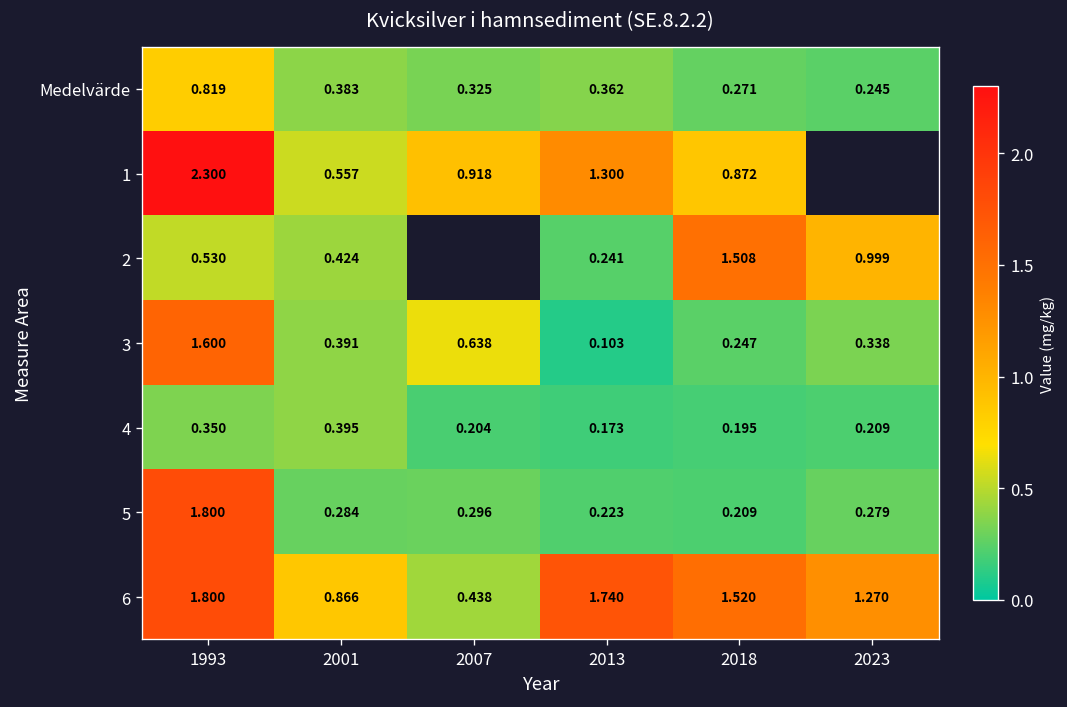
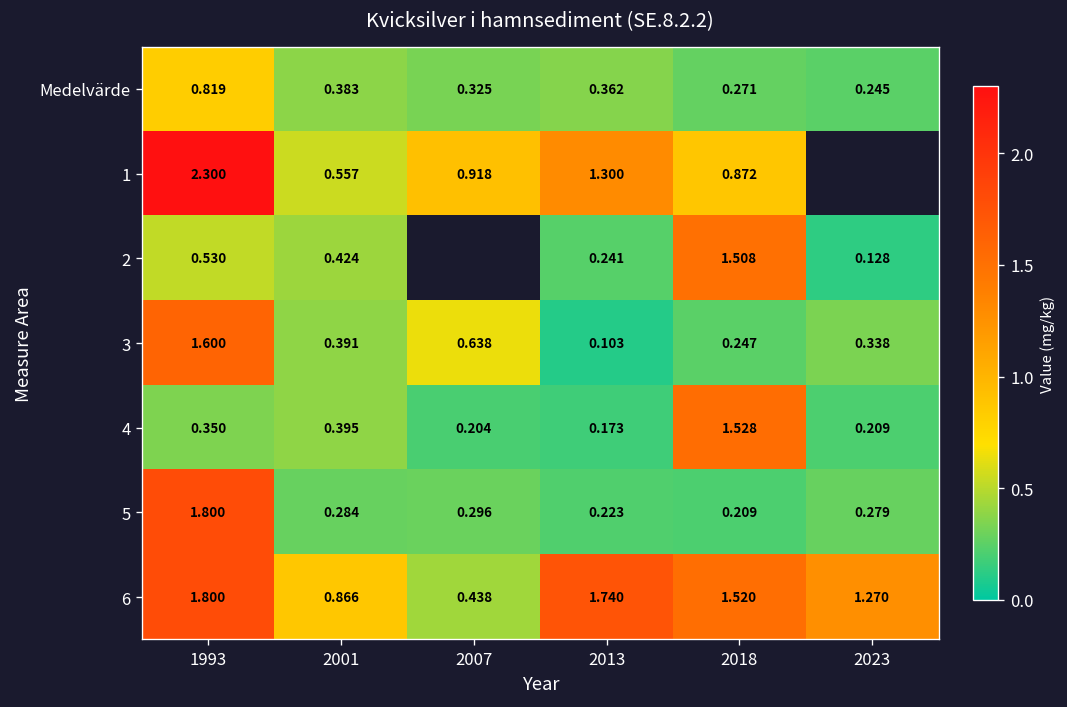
2, 2023: 0.999 -> 0.128
4, 2018: 0.195 -> 1.528
